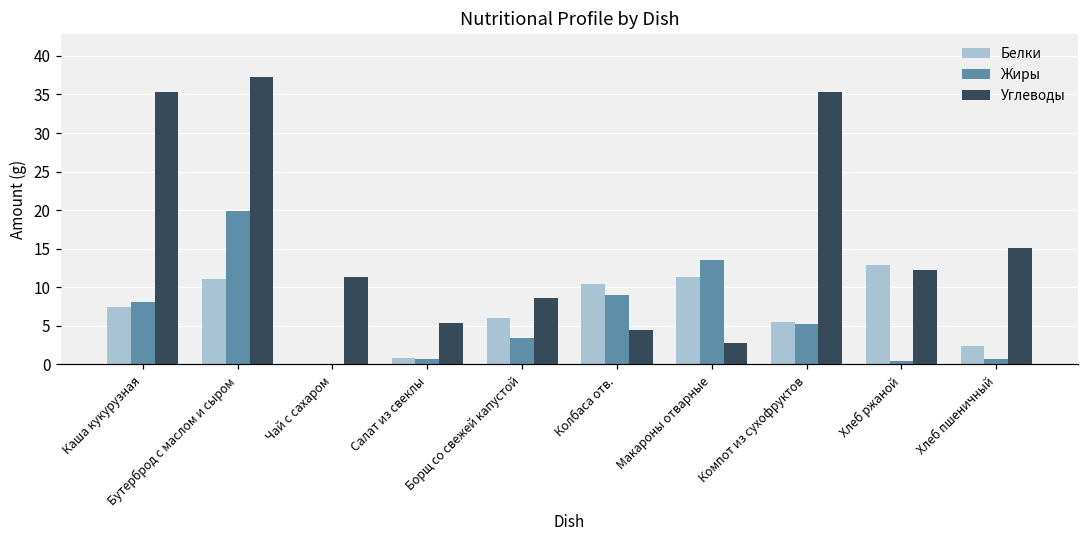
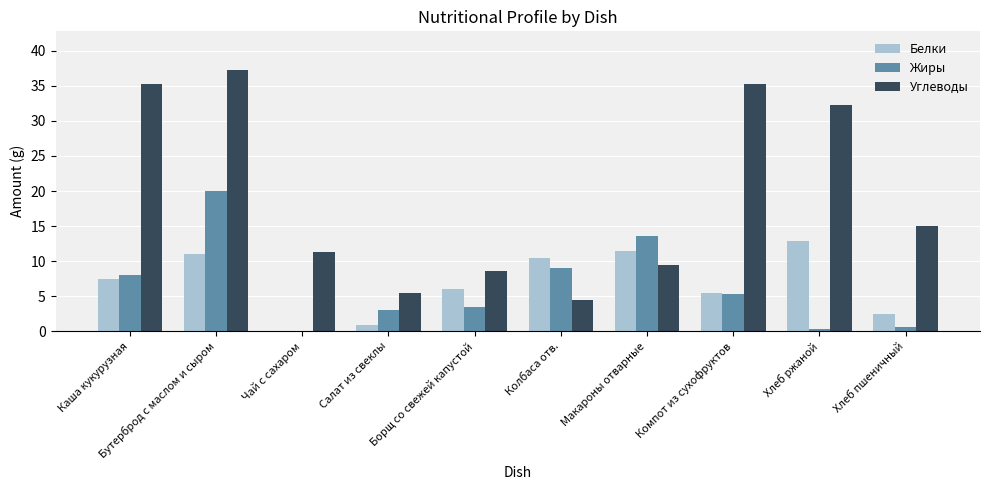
Жиры, Салат из свеклы: 1 -> 3
Углеводы, Макароны отварные: 3 -> 9
Углеводы, Хлеб ржаной: 12 -> 32
